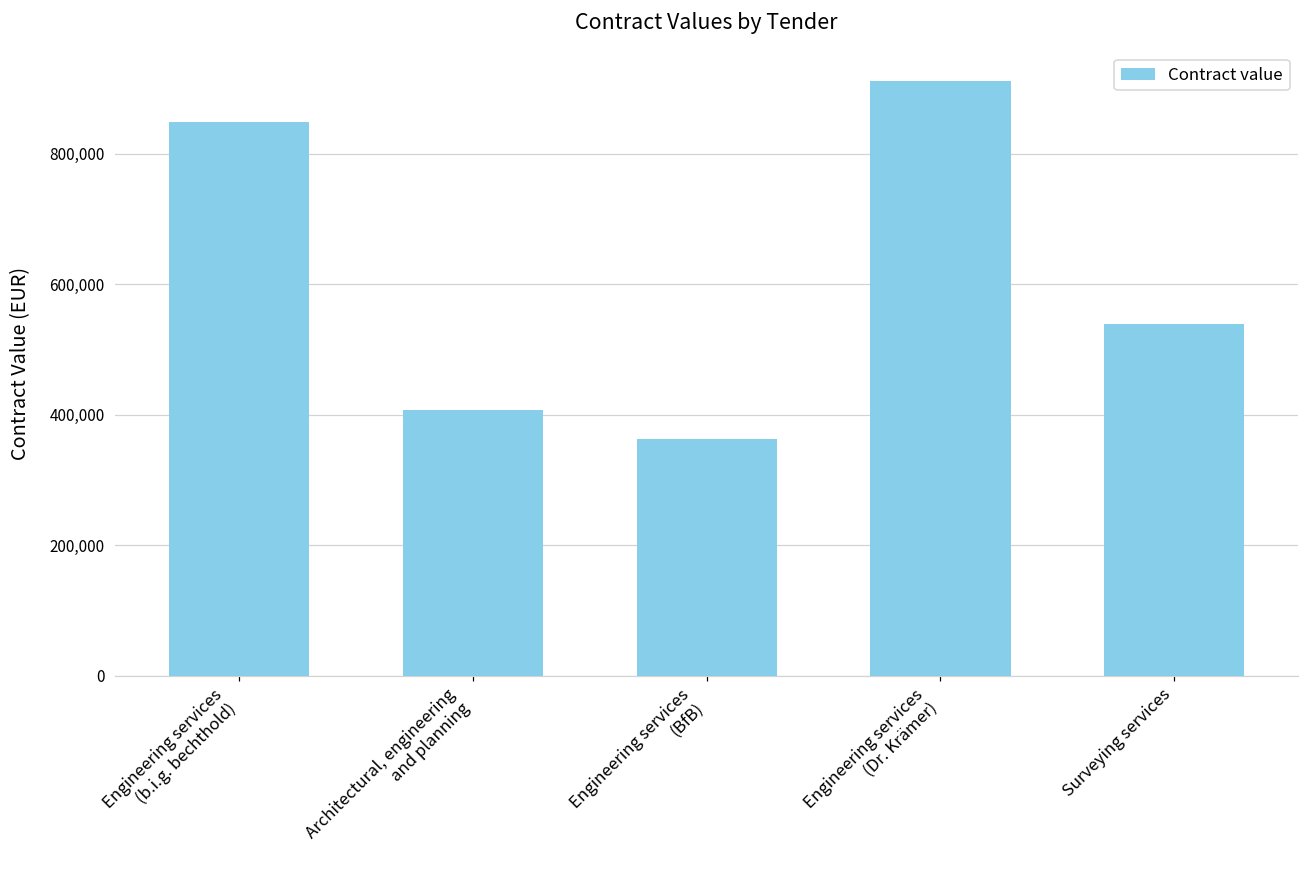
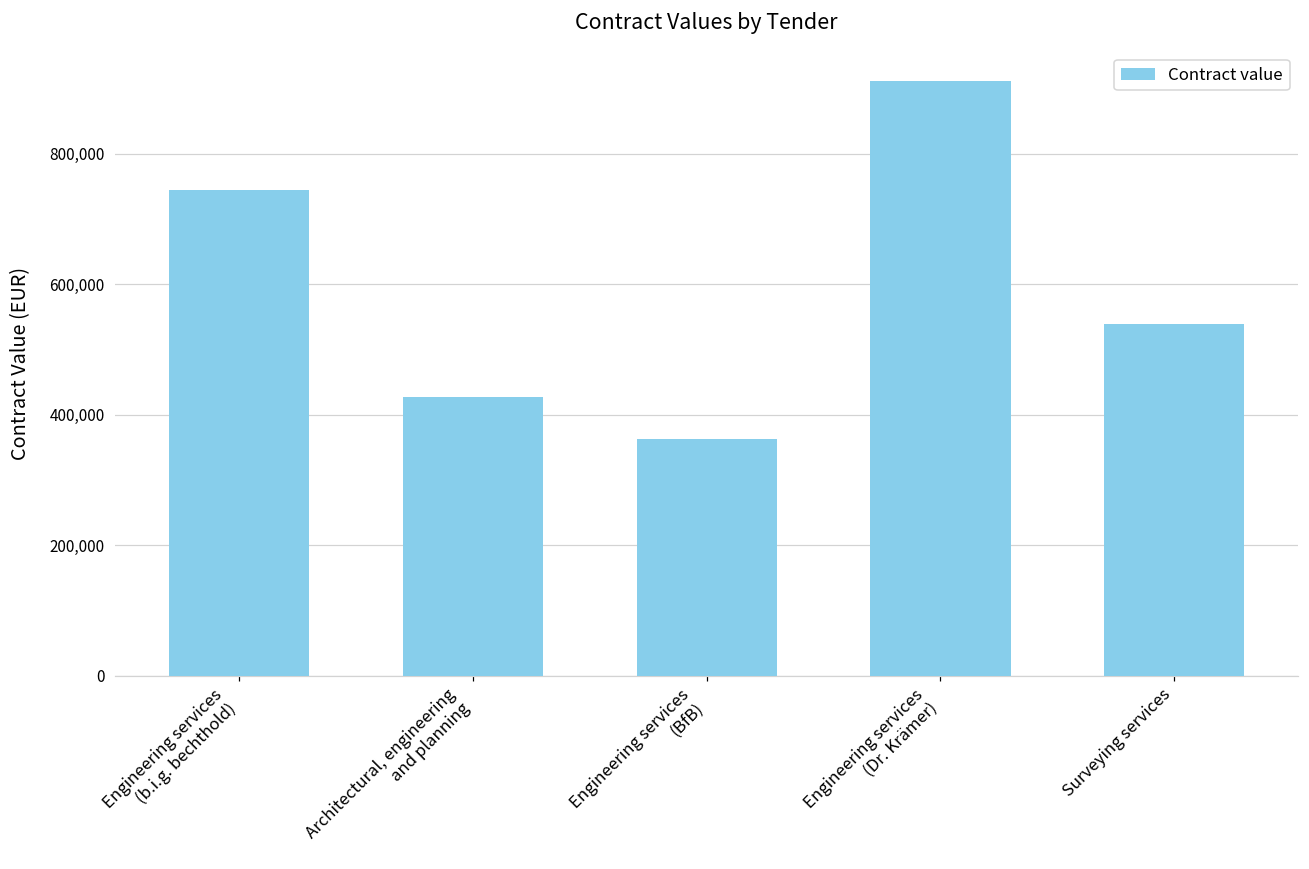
Engineering services (b.i.g. bechthold): 850,000 -> 740,000
Architectural, engineering and planning: 410,000 -> 430,000
